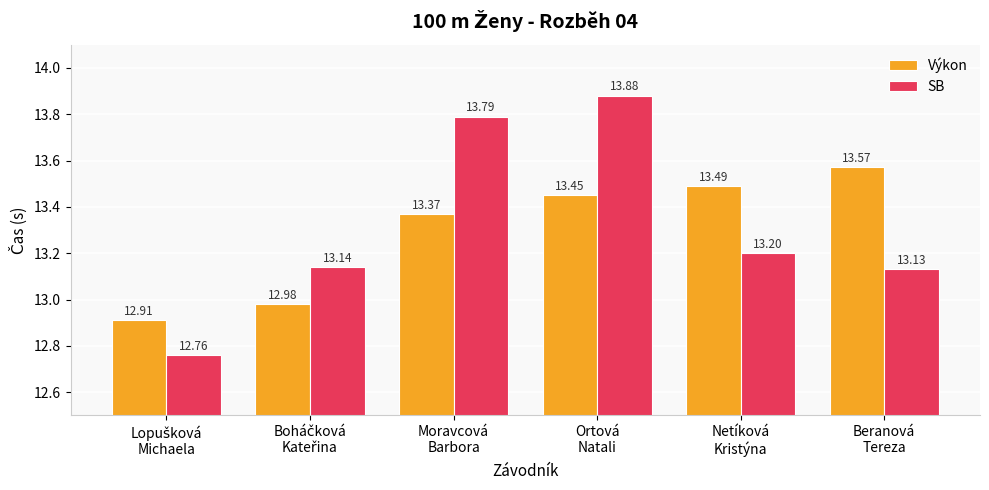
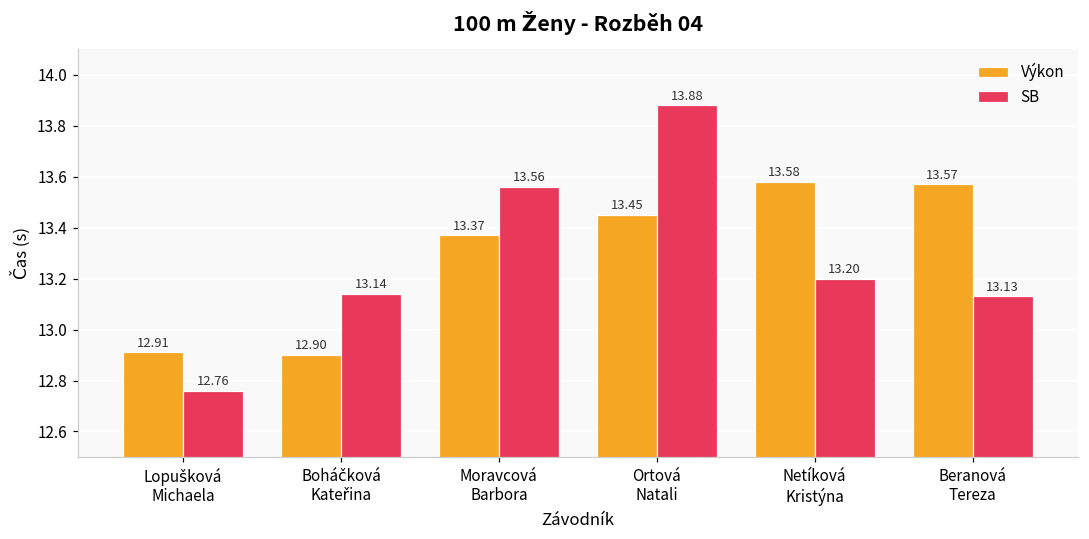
Výkon, Boháčková Kateřina: 12.98 -> 12.90
SB, Moravcová Barbora: 13.79 -> 13.56
Výkon, Netíková Kristýna: 13.49 -> 13.58
